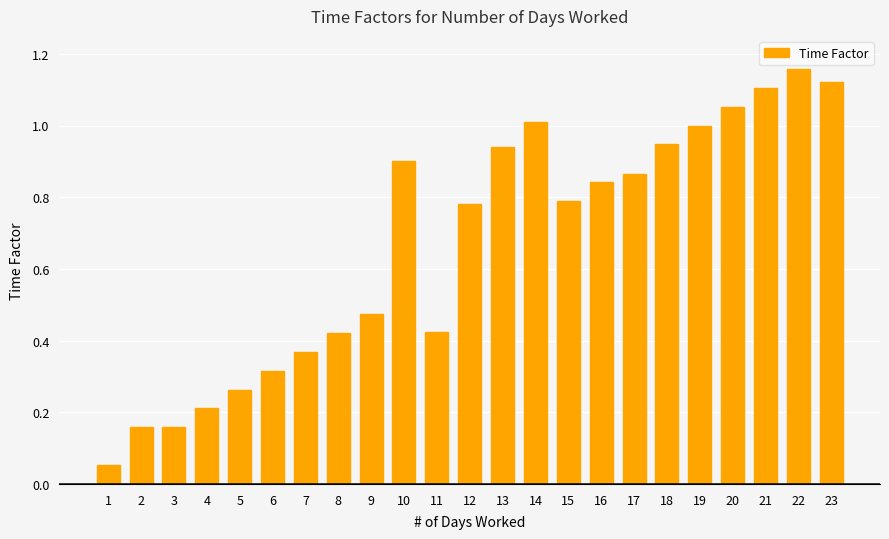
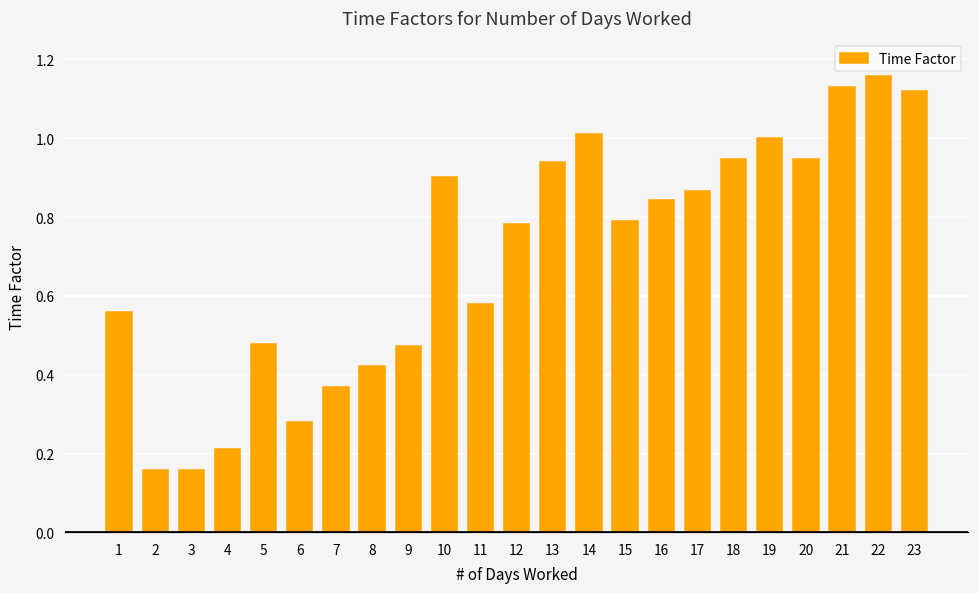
1: 0.05 -> 0.56
5: 0.26 -> 0.48
6: 0.32 -> 0.28
11: 0.43 -> 0.58
20: 1.05 -> 0.95
21: 1.11 -> 1.13
